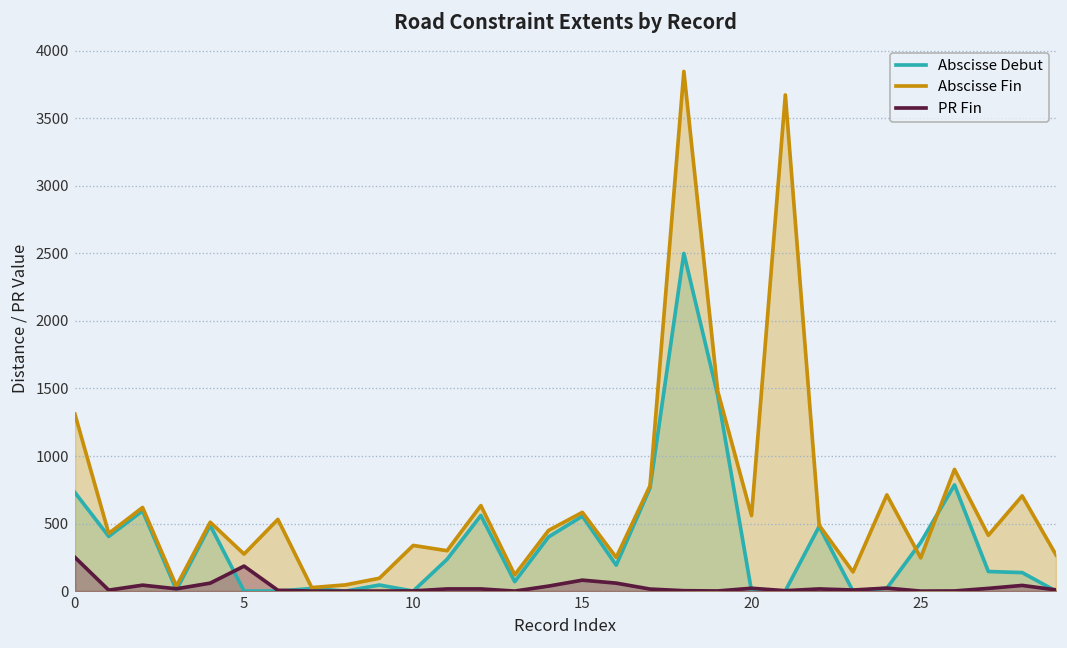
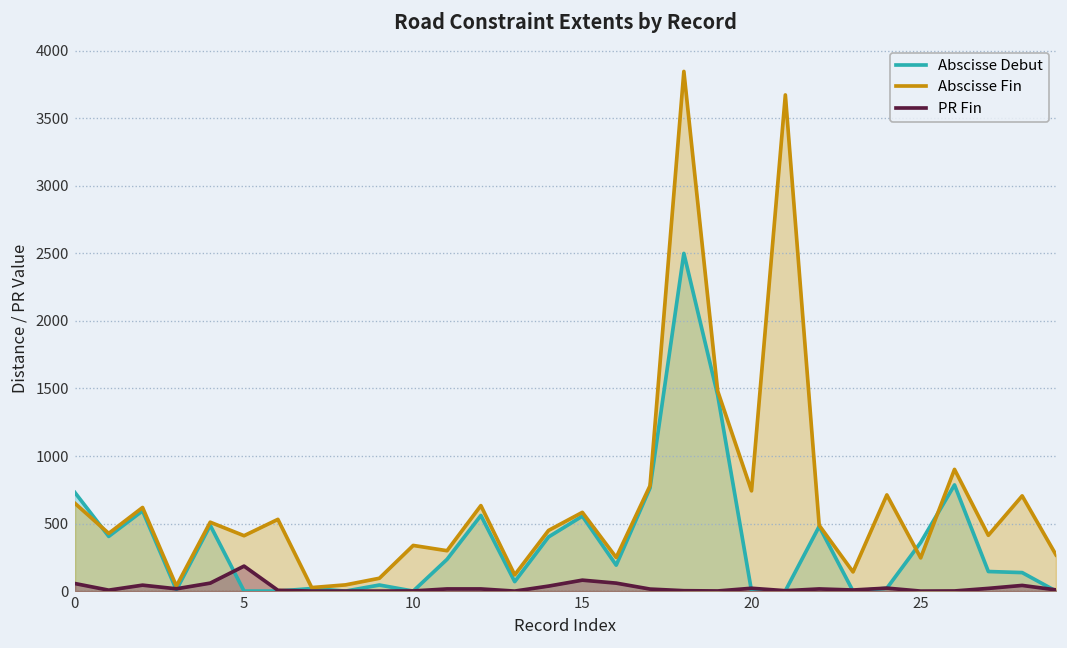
Abscisse Fin, 0: 1310 -> 650
PR Fin, 0: 250 -> 60
Abscisse Fin, 5: 270 -> 410
Abscisse Fin, 20: 560 -> 740
